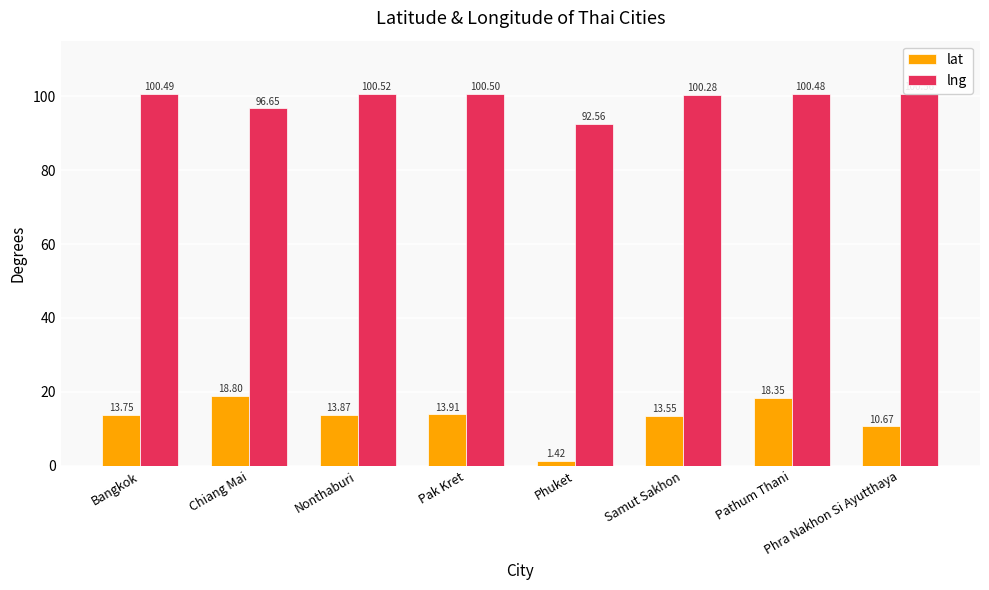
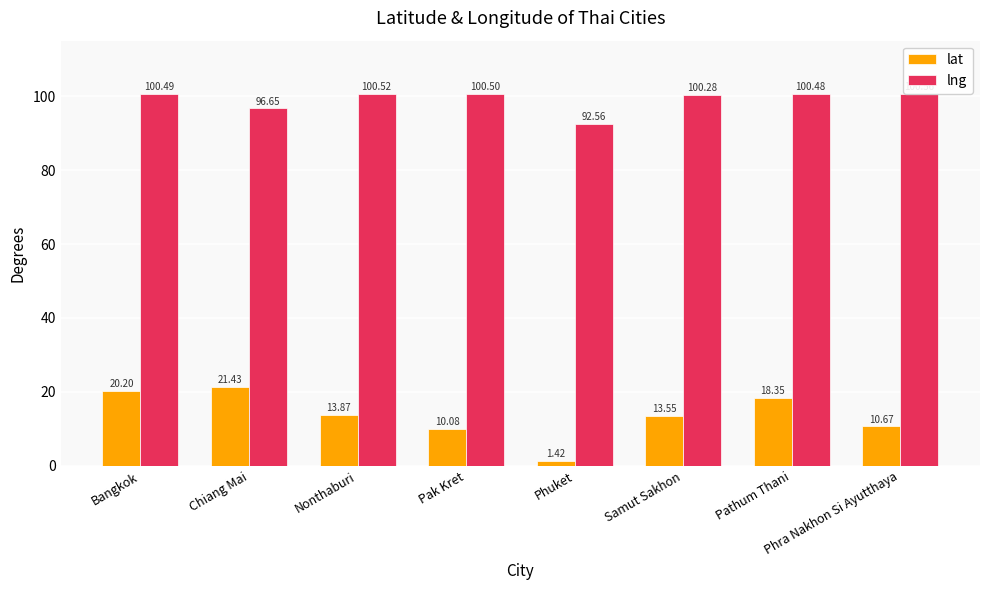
lat, Bangkok: 13.75 -> 20.20
lat, Chiang Mai: 18.80 -> 21.43
lat, Pak Kret: 13.91 -> 10.08
